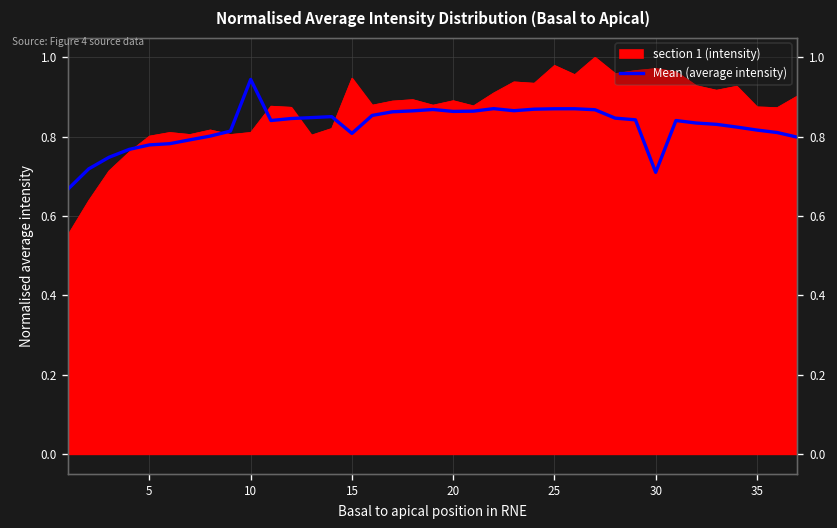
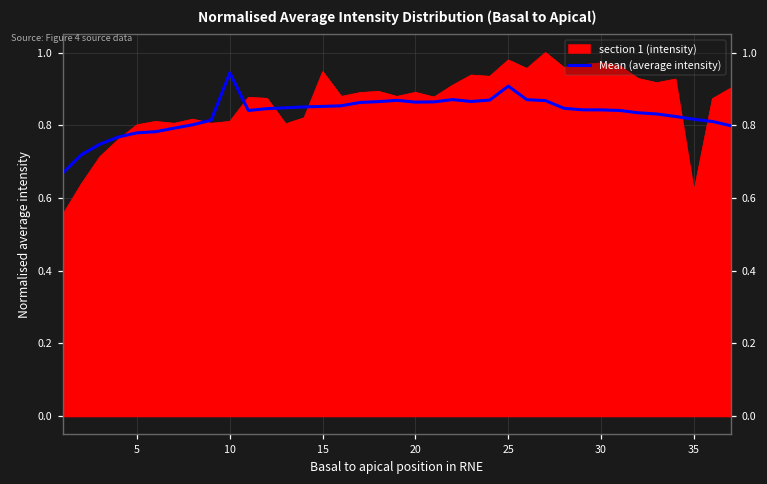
Mean (average intensity), 15: 0.81 -> 0.85
Mean (average intensity), 25: 0.87 -> 0.91
Mean (average intensity), 30: 0.71 -> 0.84
section 1 (intensity), 35: 0.87 -> 0.62
